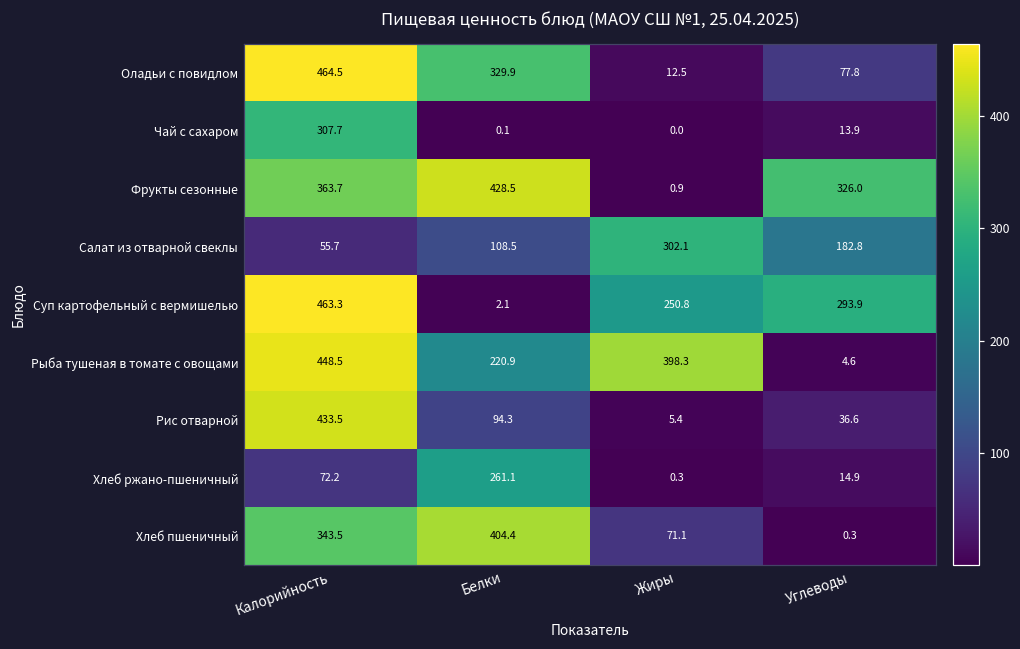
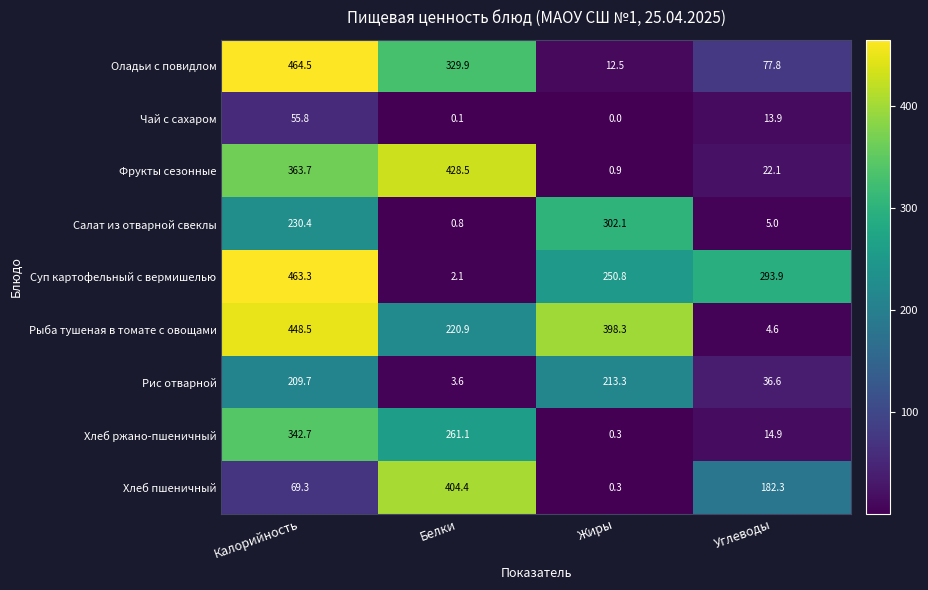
Чай с сахаром, Калорийность: 307.7 -> 55.8
Фрукты сезонные, Углеводы: 326.0 -> 22.1
Салат из отварной свеклы, Калорийность: 55.7 -> 230.4
Салат из отварной свеклы, Белки: 108.5 -> 0.8
Салат из отварной свеклы, Углеводы: 182.8 -> 5.0
Рис отварной, Калорийность: 433.5 -> 209.7
Рис отварной, Белки: 94.3 -> 3.6
Рис отварной, Жиры: 5.4 -> 213.3
Хлеб ржано-пшеничный, Калорийность: 72.2 -> 342.7
Хлеб пшеничный, Калорийность: 343.5 -> 69.3
Хлеб пшеничный, Жиры: 71.1 -> 0.3
Хлеб пшеничный, Углеводы: 0.3 -> 182.3
